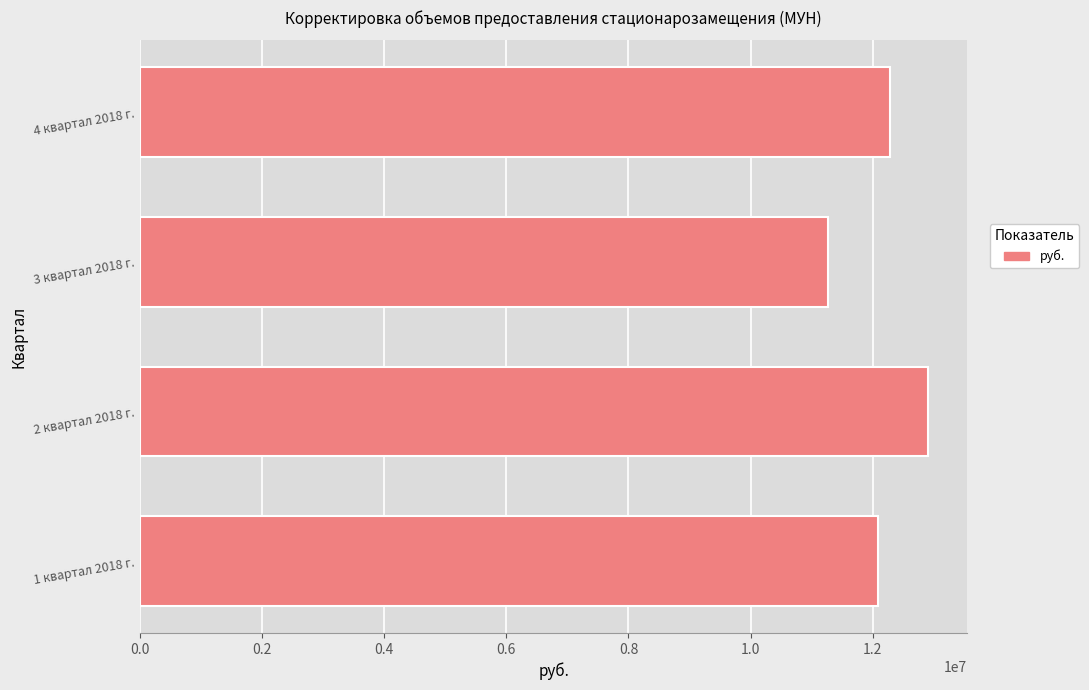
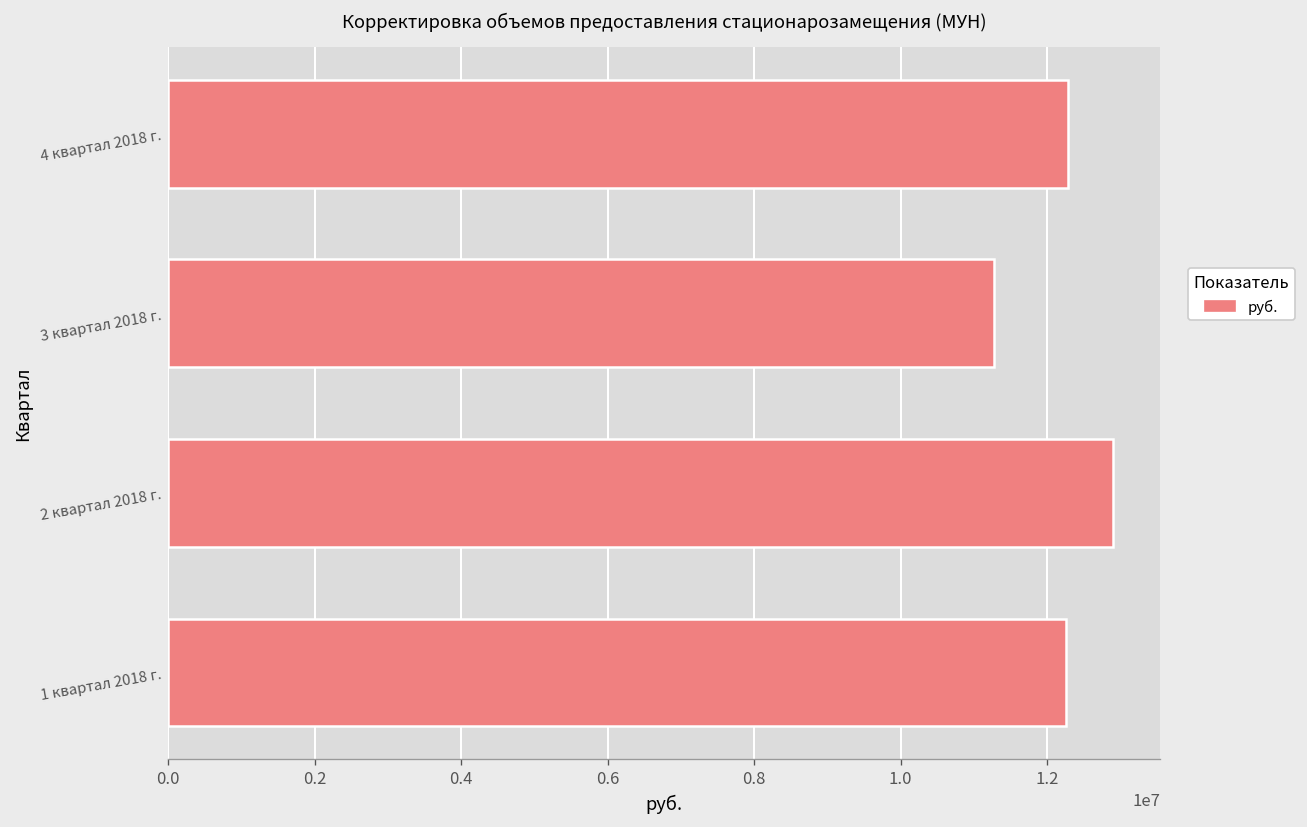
1 квартал 2018 г.: 12100000 -> 12300000
